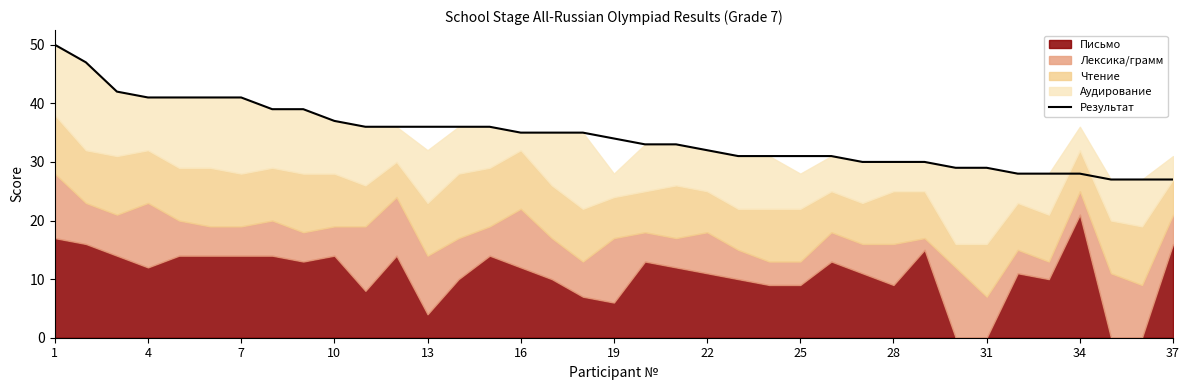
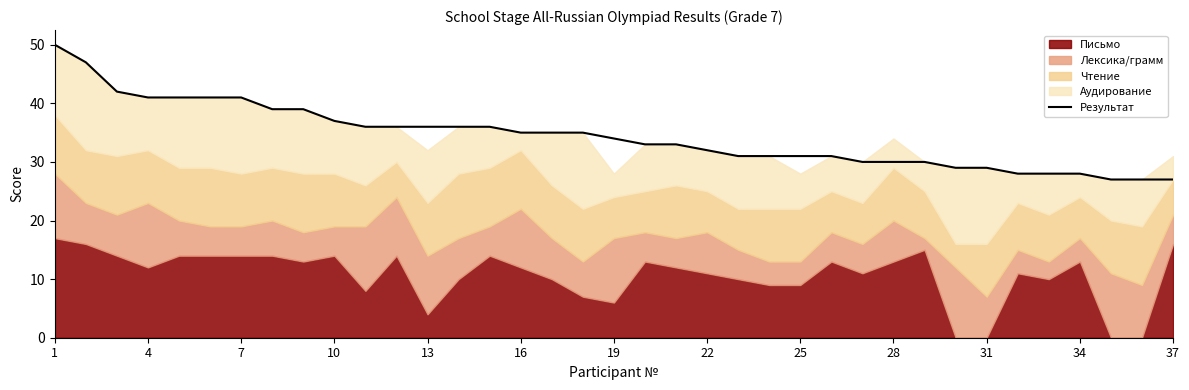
Письмо, 28: 9 -> 13
Письмо, 34: 21 -> 13
